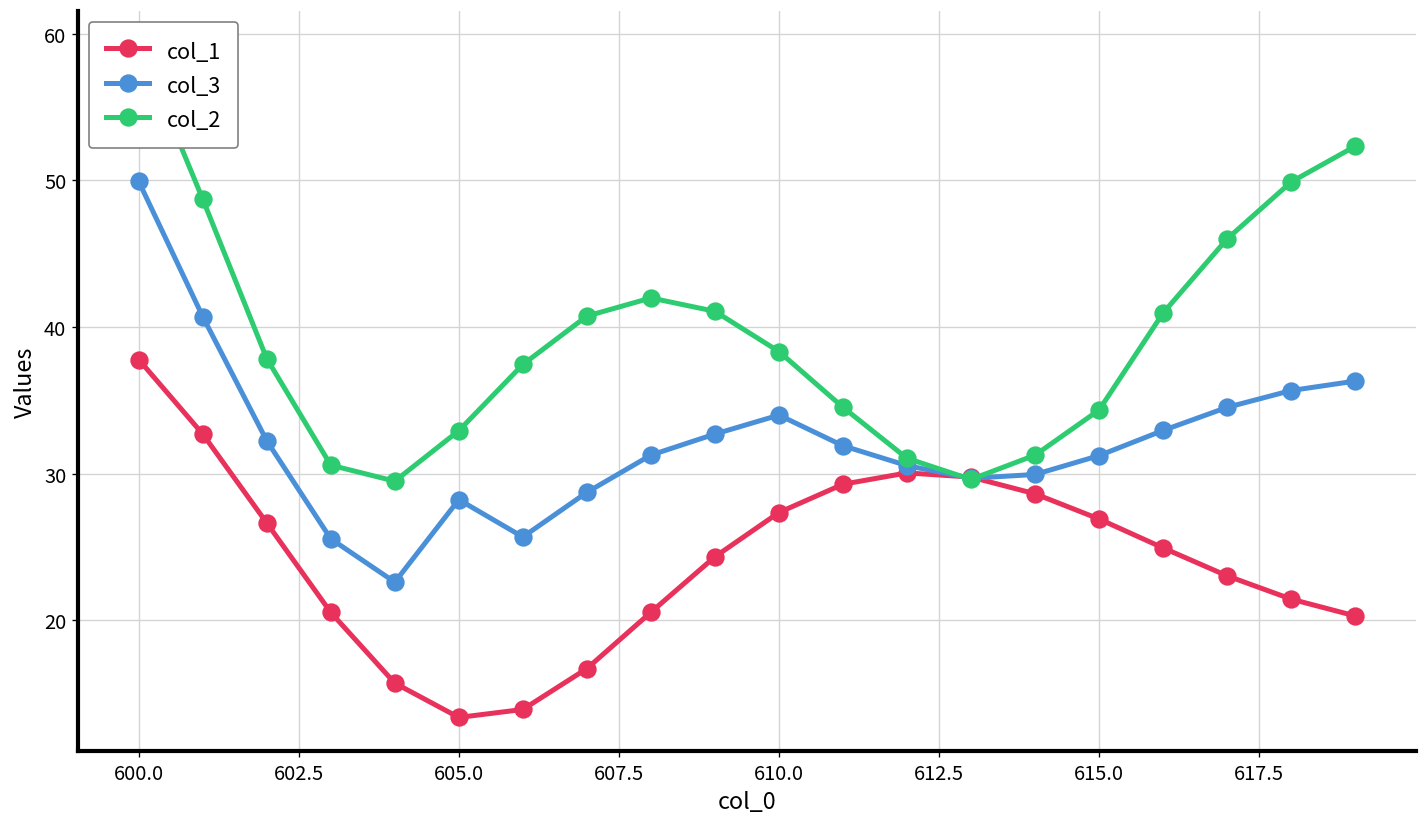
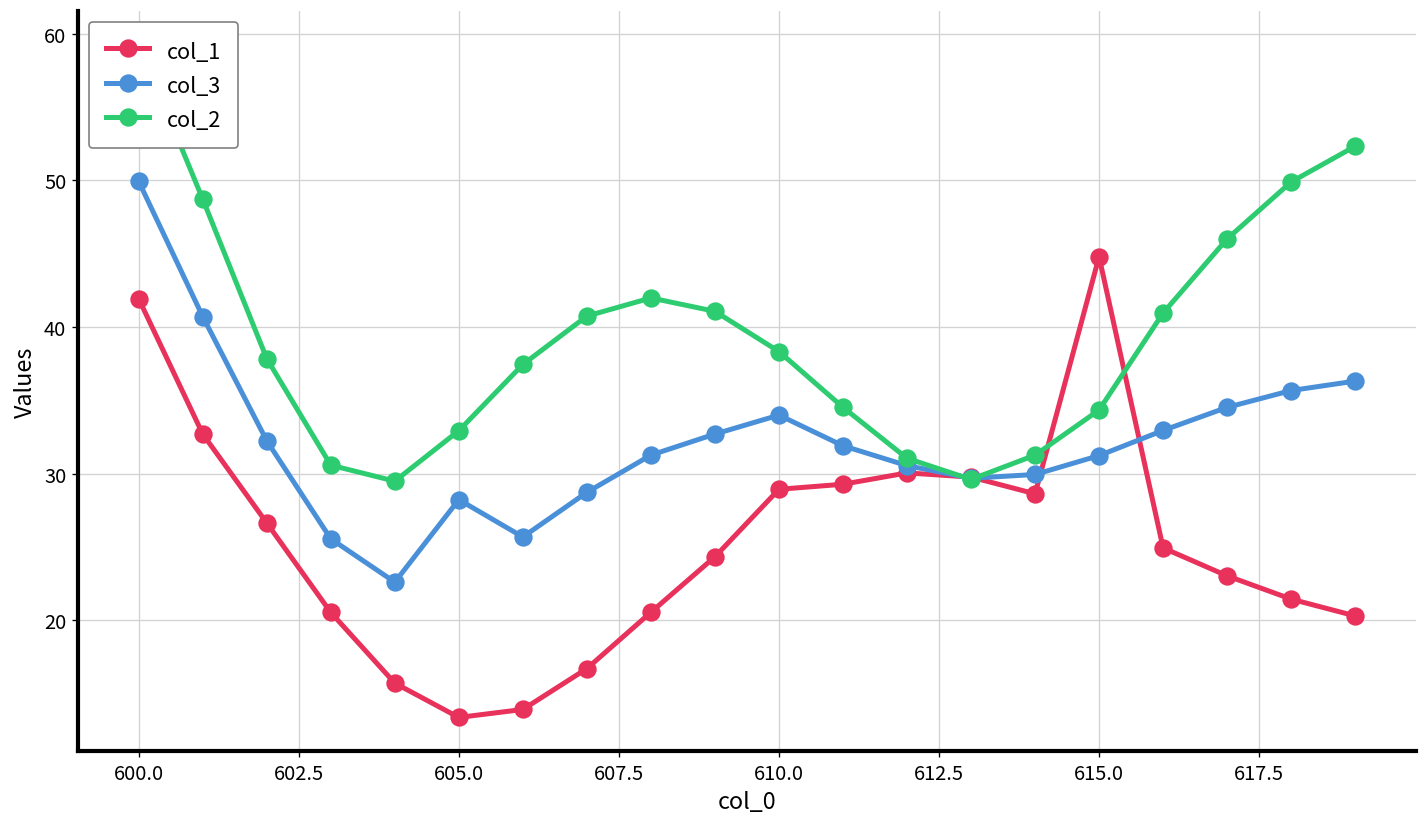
col_1, 600.0: 37.8 -> 41.9
col_1, 610.0: 27.4 -> 28.9
col_1, 615.0: 26.9 -> 44.8
